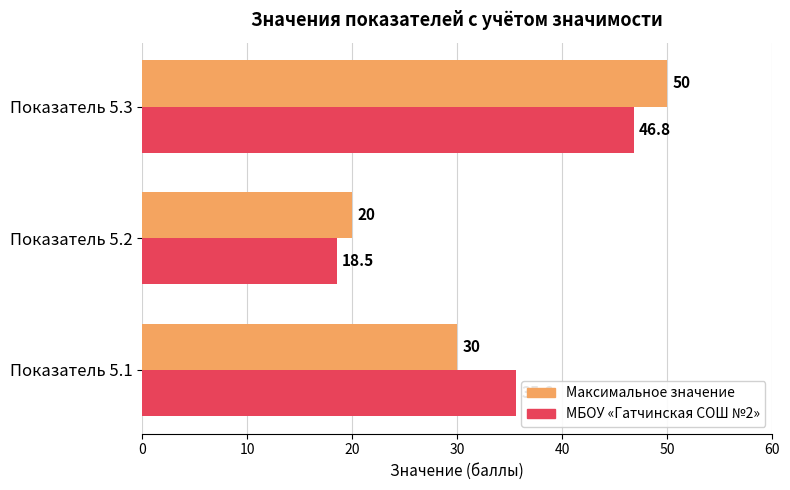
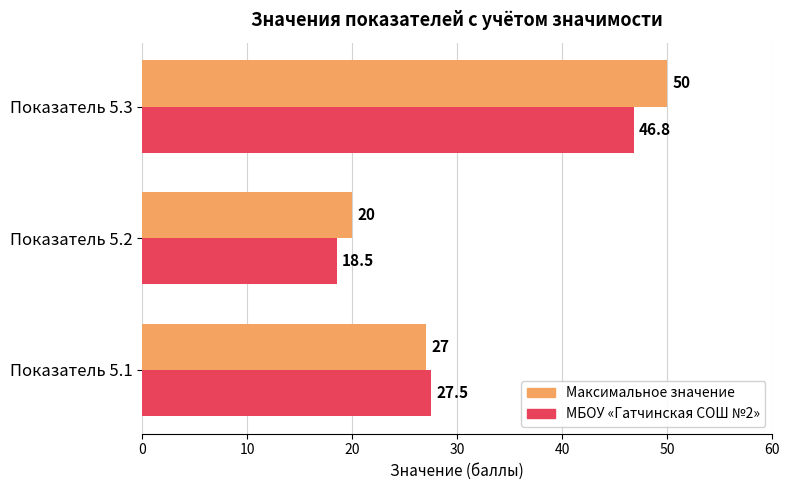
Максимальное значение, Показатель 5.1: 30 -> 27
МБОУ «Гатчинская СОШ №2», Показатель 5.1: 35.6 -> 27.5
